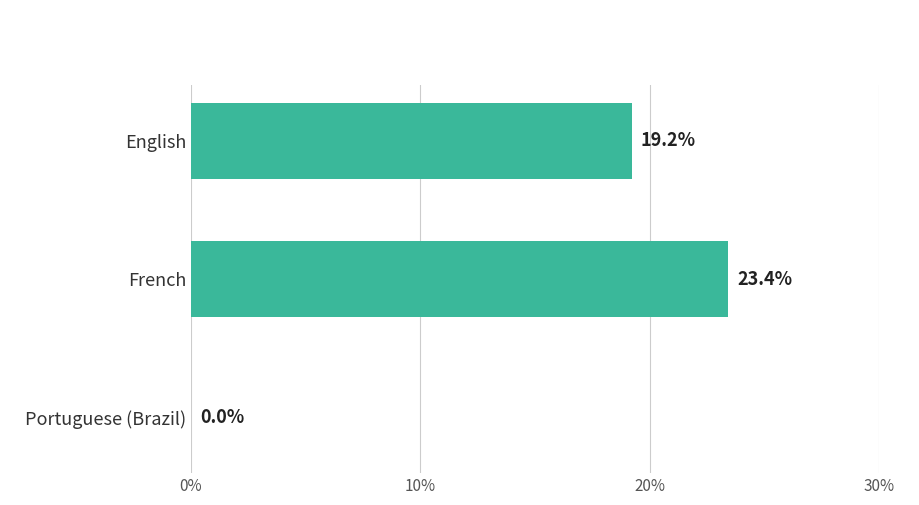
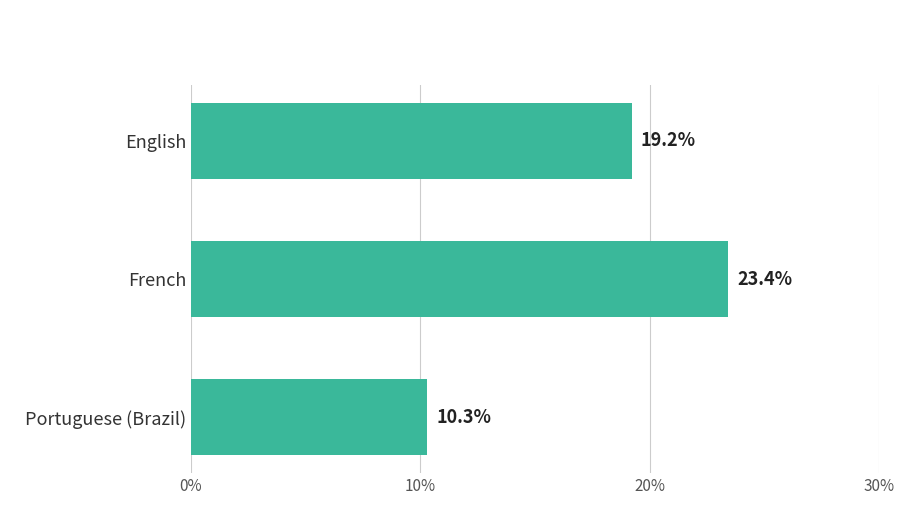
Portuguese (Brazil): 0.0% -> 10.3%
